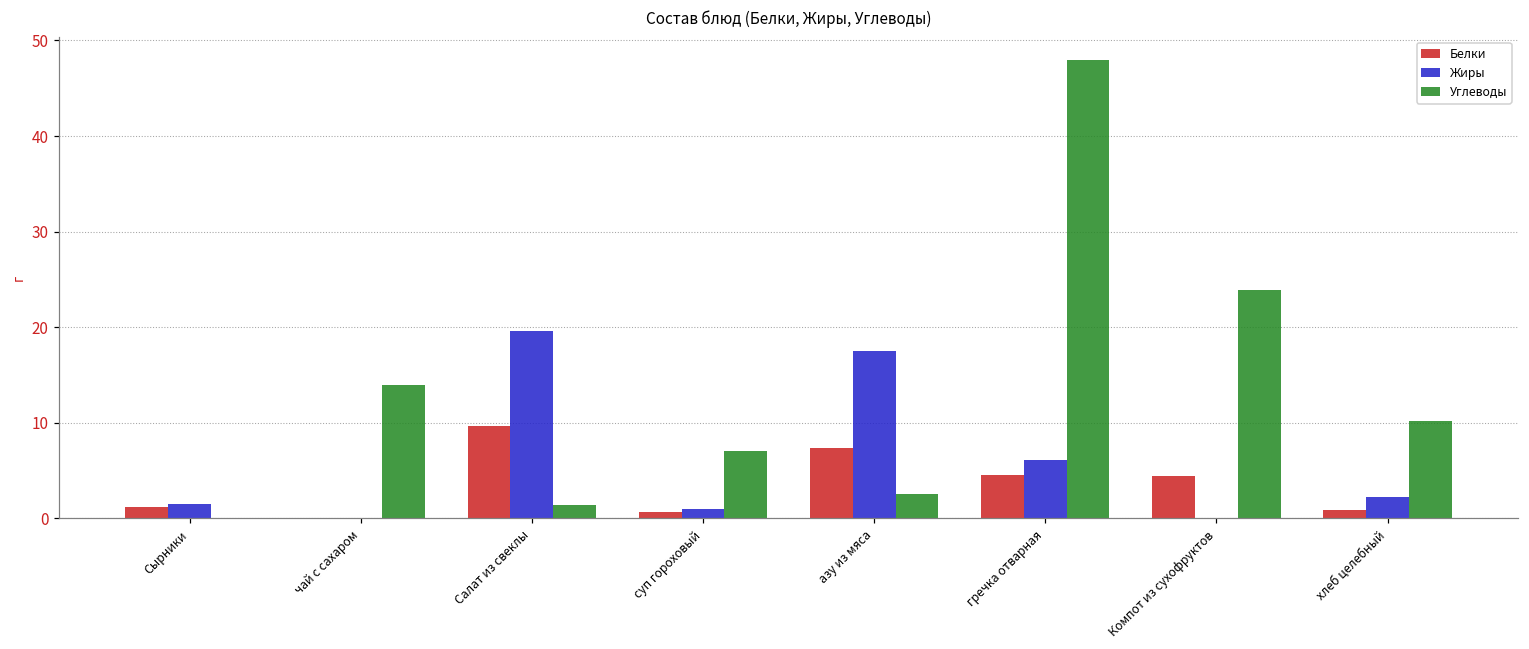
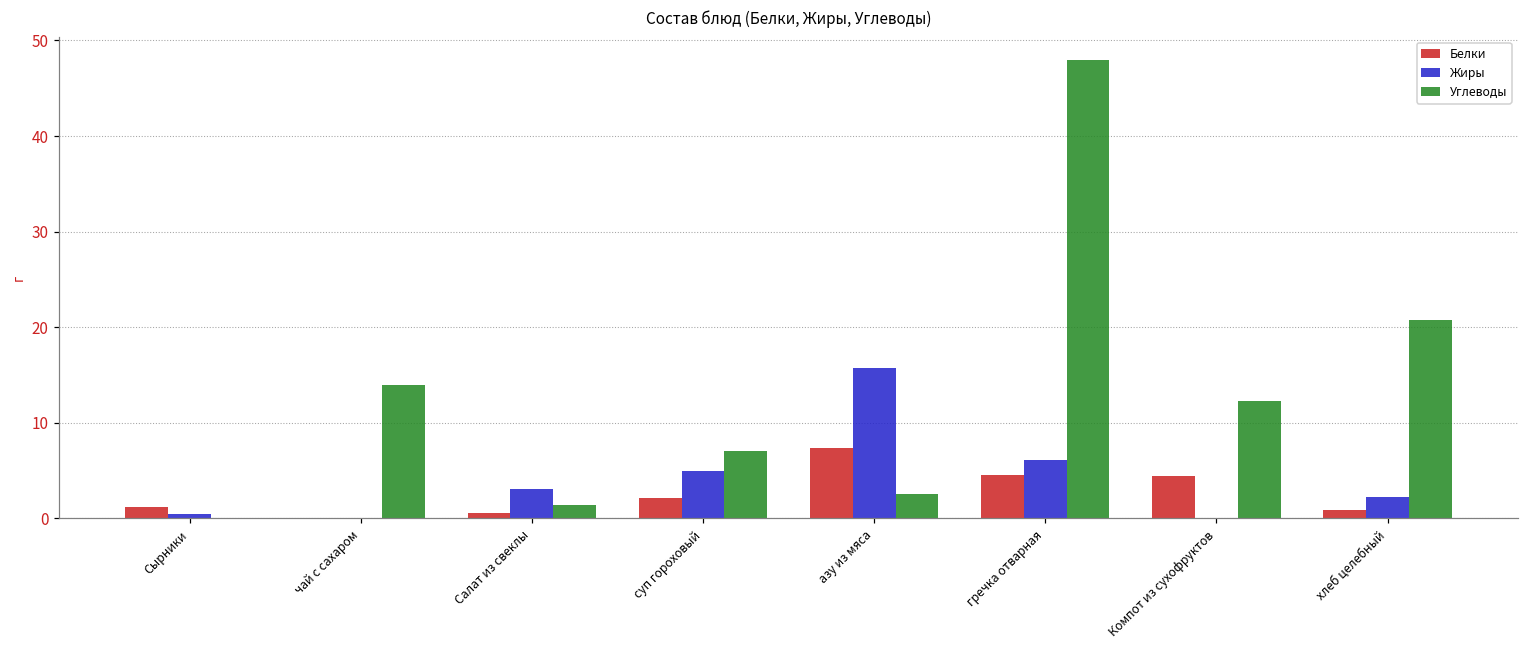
Жиры, Сырники: 1 -> 0
Белки, Салат из свеклы: 10 -> 1
Жиры, Салат из свеклы: 20 -> 3
Белки, суп гороховый: 1 -> 2
Жиры, суп гороховый: 1 -> 5
Жиры, азу из мяса: 18 -> 16
Углеводы, Компот из сухофруктов: 24 -> 12
Углеводы, хлеб целебный: 10 -> 21
